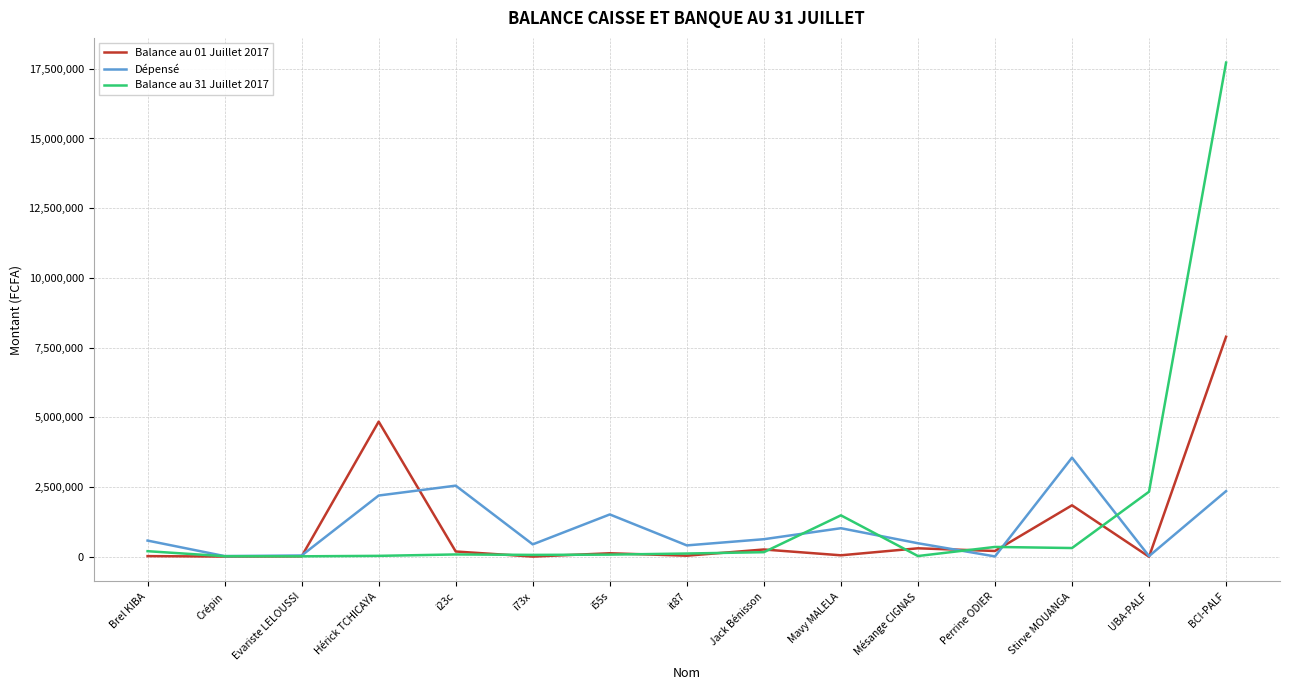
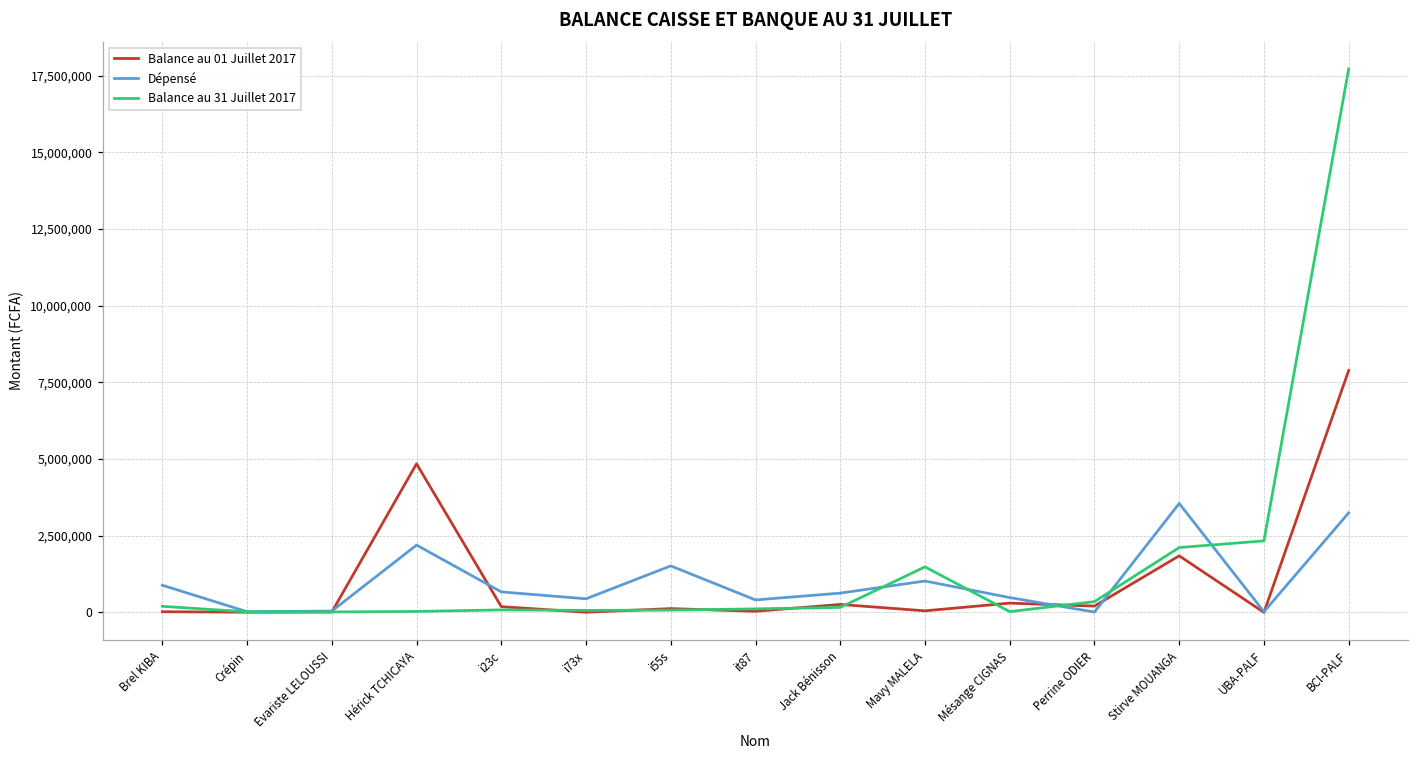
Dépensé, Brel KIBA: 600,000 -> 900,000
Dépensé, i23c: 2,500,000 -> 700,000
Balance au 31 Juillet 2017, Stirve MOUANGA: 300,000 -> 2,100,000
Dépensé, BCI-PALF: 2,300,000 -> 3,200,000
